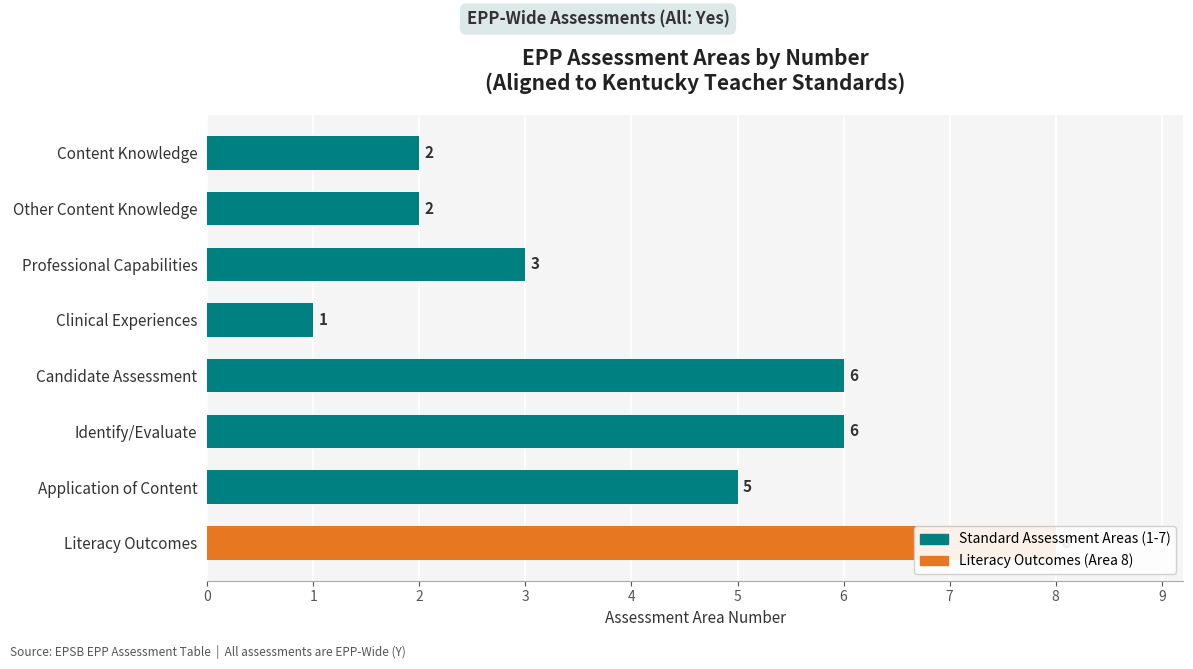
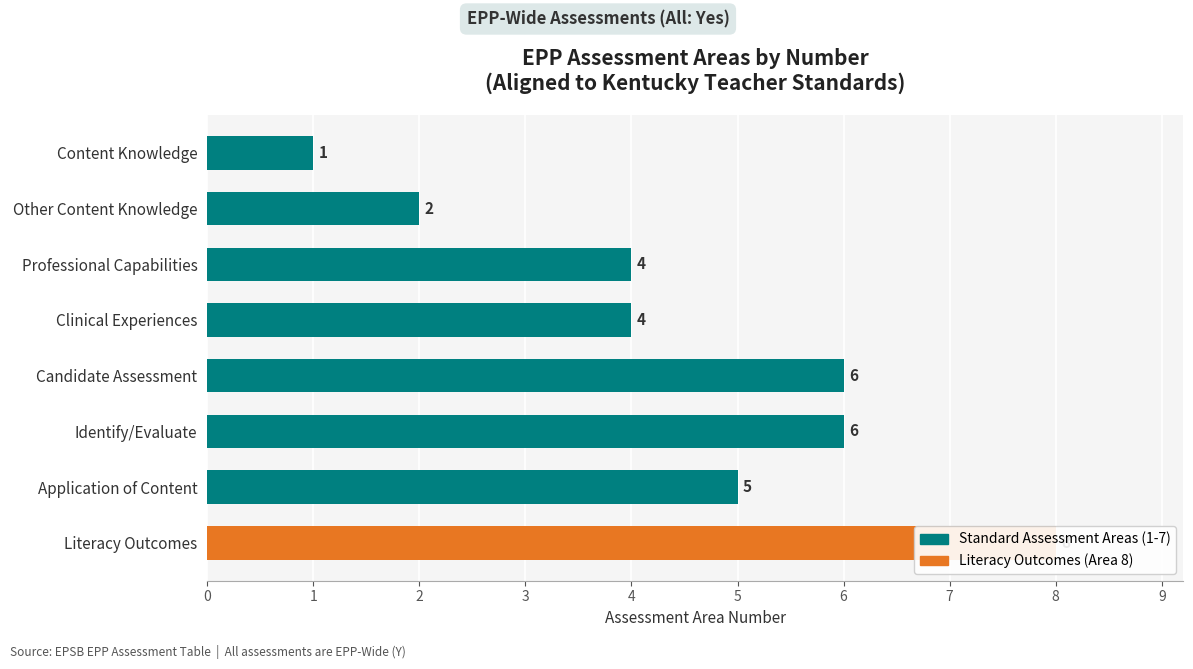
Content Knowledge: 2 -> 1
Professional Capabilities: 3 -> 4
Clinical Experiences: 1 -> 4
